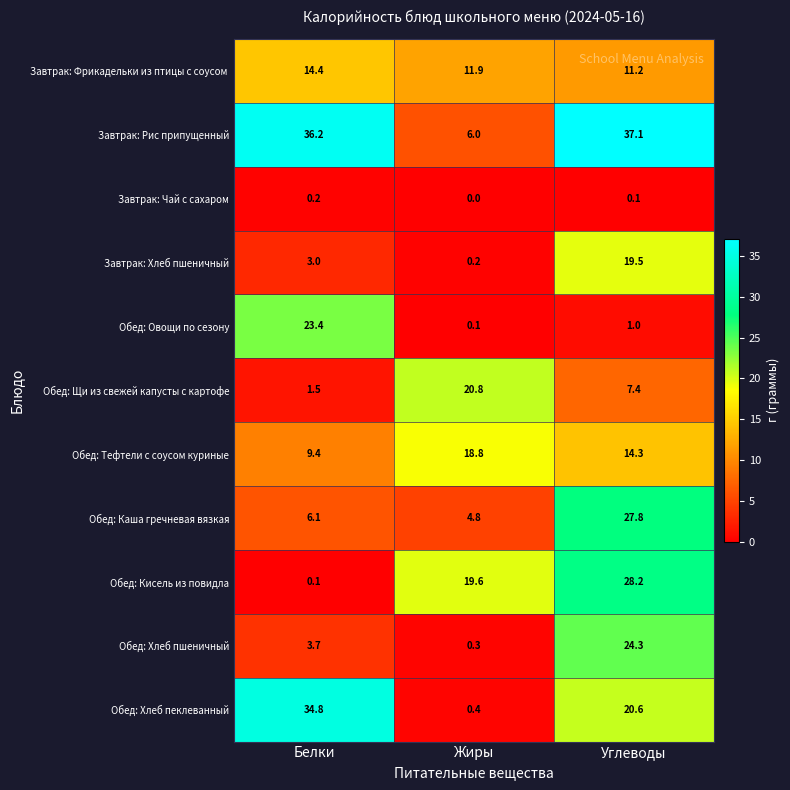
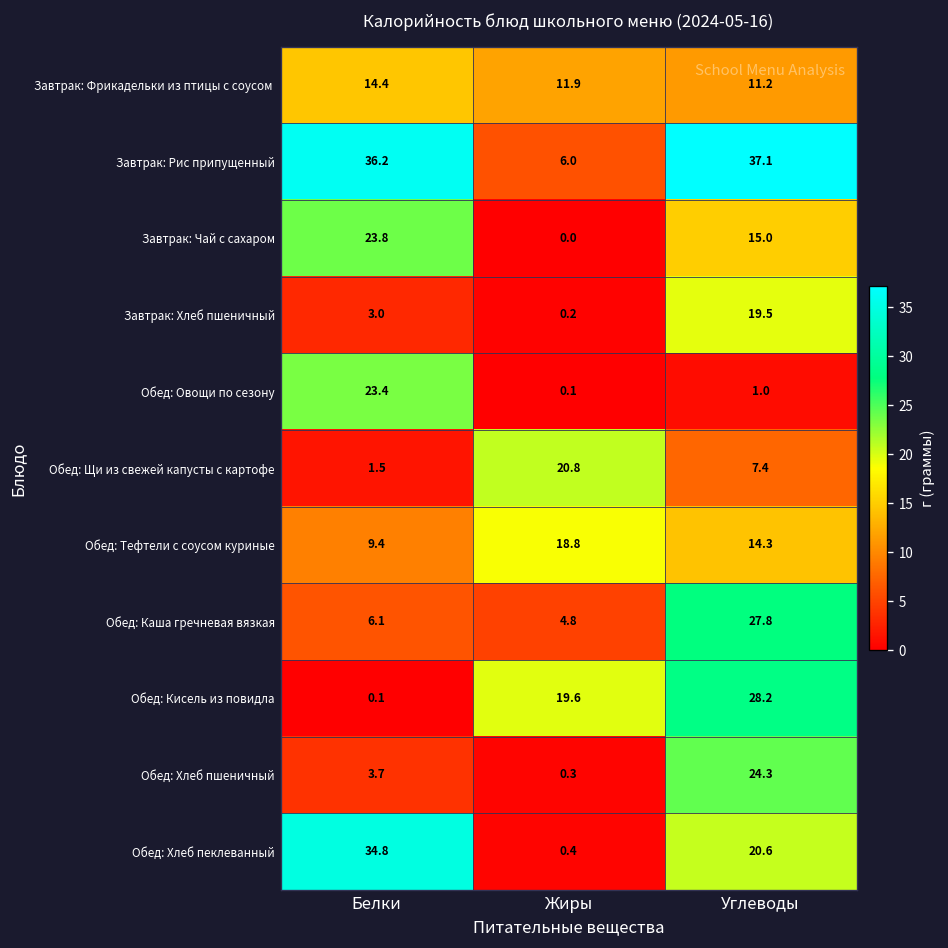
Завтрак: Чай с сахаром, Белки: 0.2 -> 23.8
Завтрак: Чай с сахаром, Углеводы: 0.1 -> 15.0
